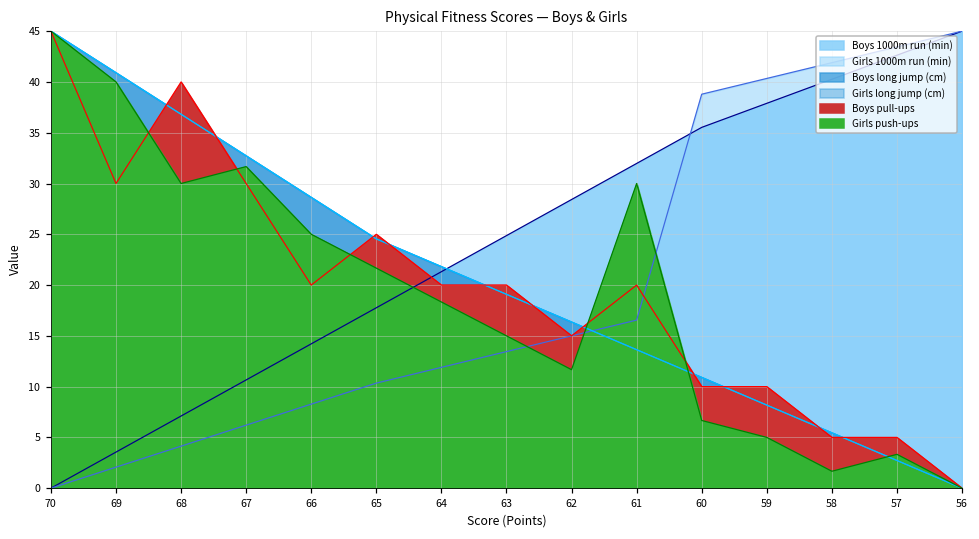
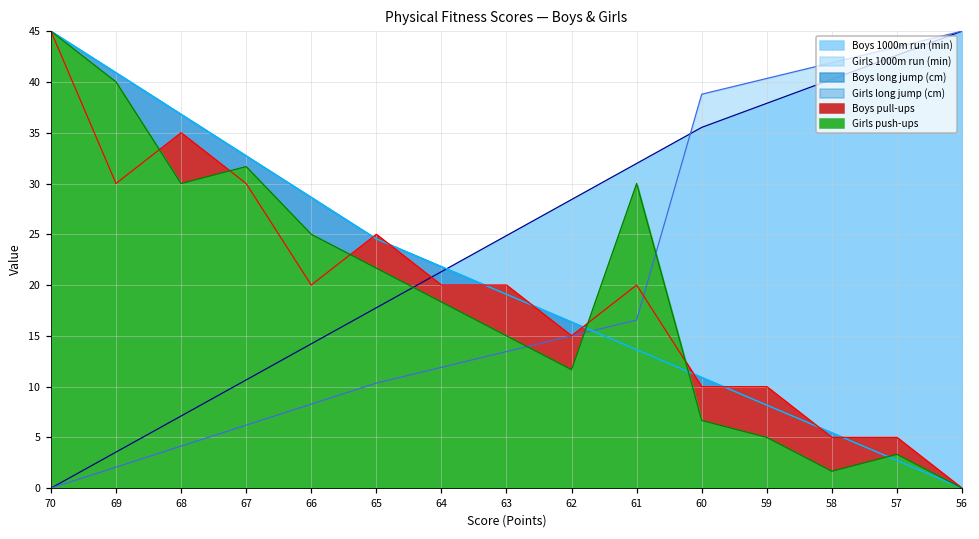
Boys pull-ups, 68: 40 -> 35
